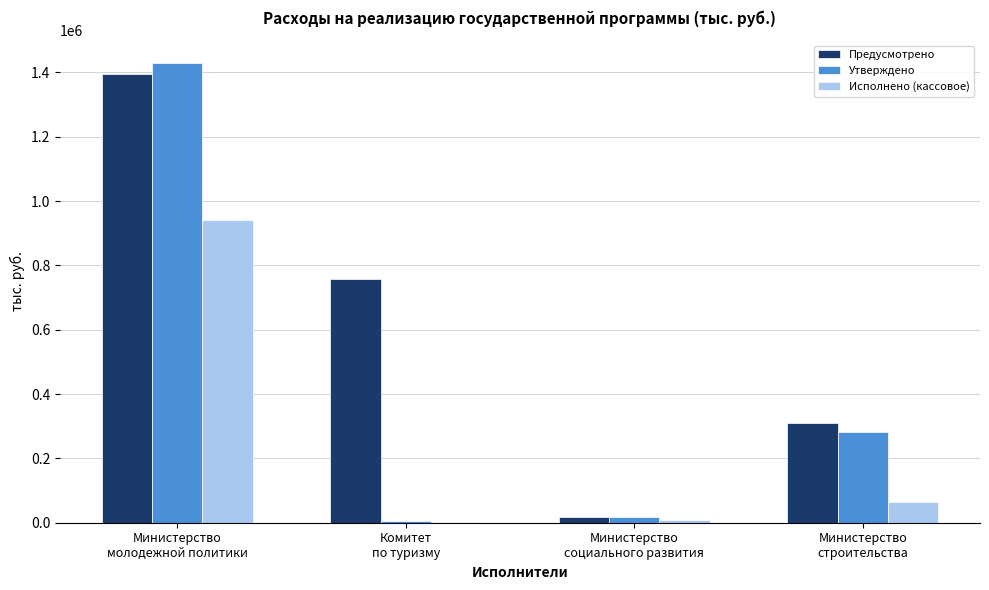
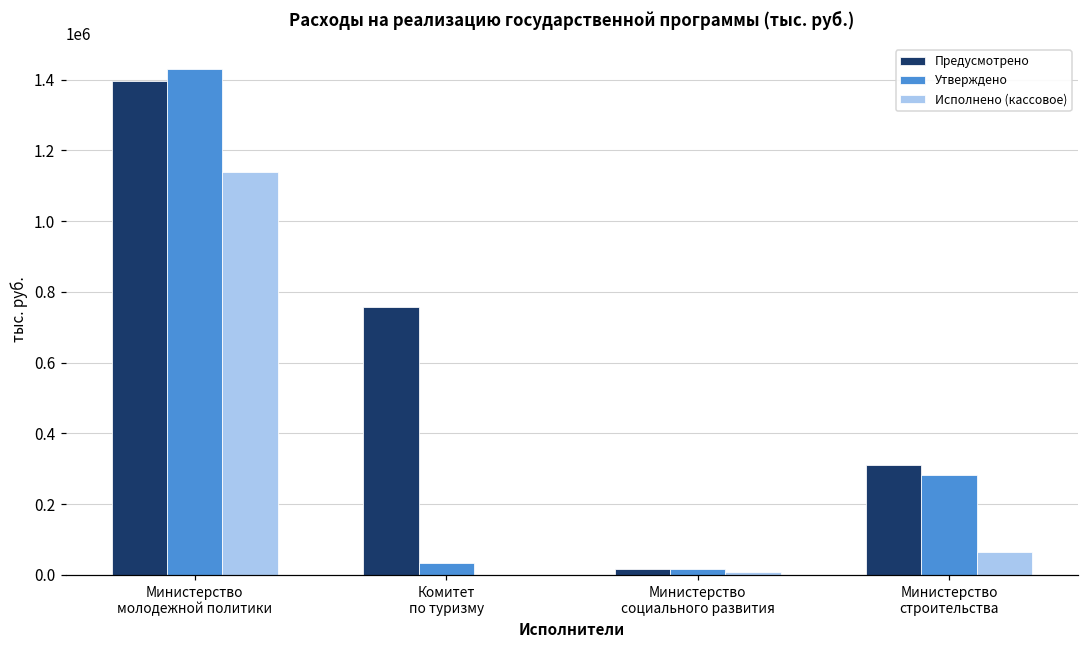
Исполнено (кассовое), Министерство молодежной политики: 940000 -> 1140000
Утверждено, Комитет по туризму: 0 -> 30000
